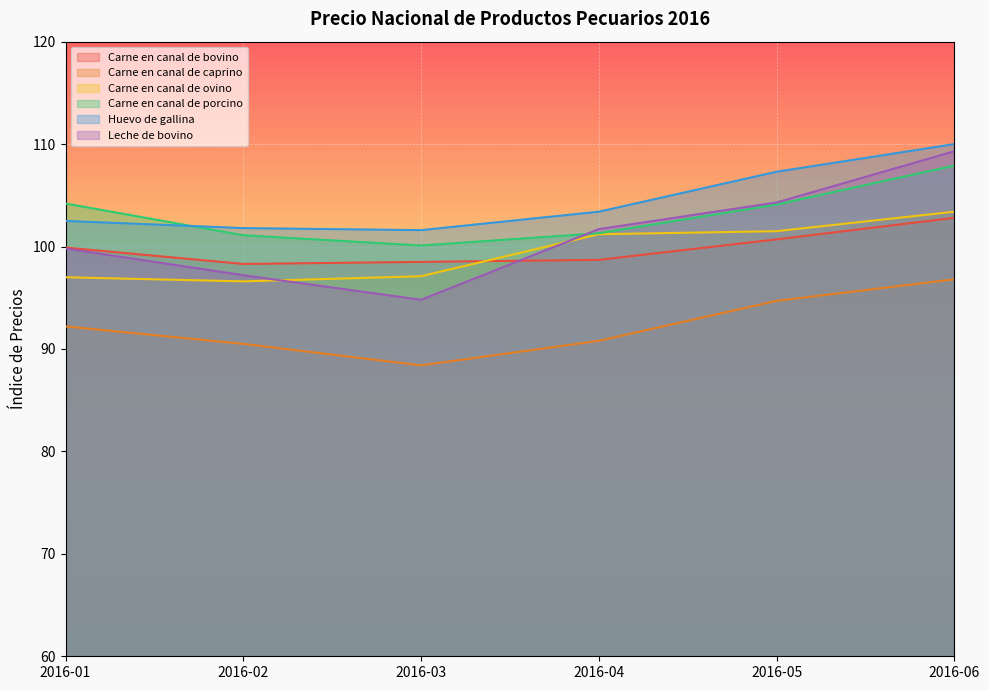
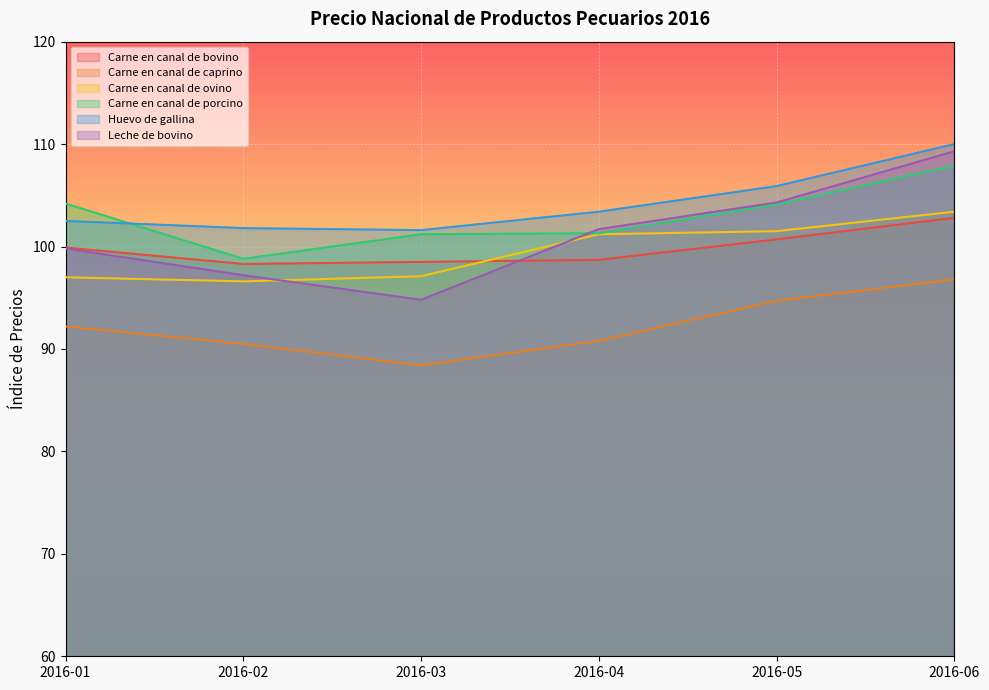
Carne en canal de porcino, 2016-02: 101.1 -> 98.8
Carne en canal de porcino, 2016-03: 100.1 -> 101.2
Huevo de gallina, 2016-05: 107.3 -> 105.9
